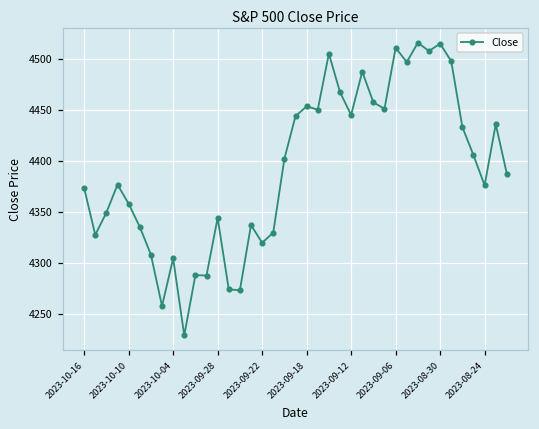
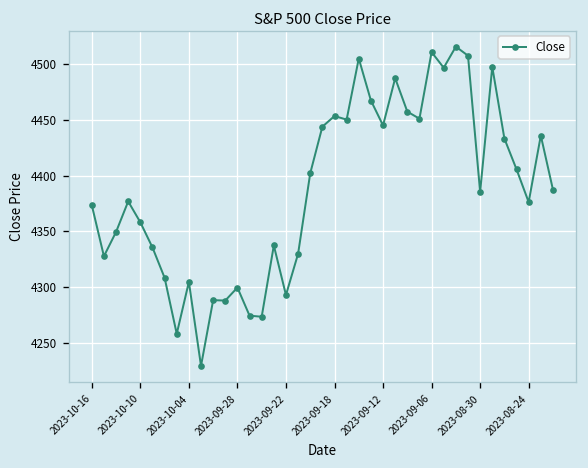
2023-09-28: 4340 -> 4300
2023-09-22: 4320 -> 4290
2023-08-30: 4510 -> 4390
